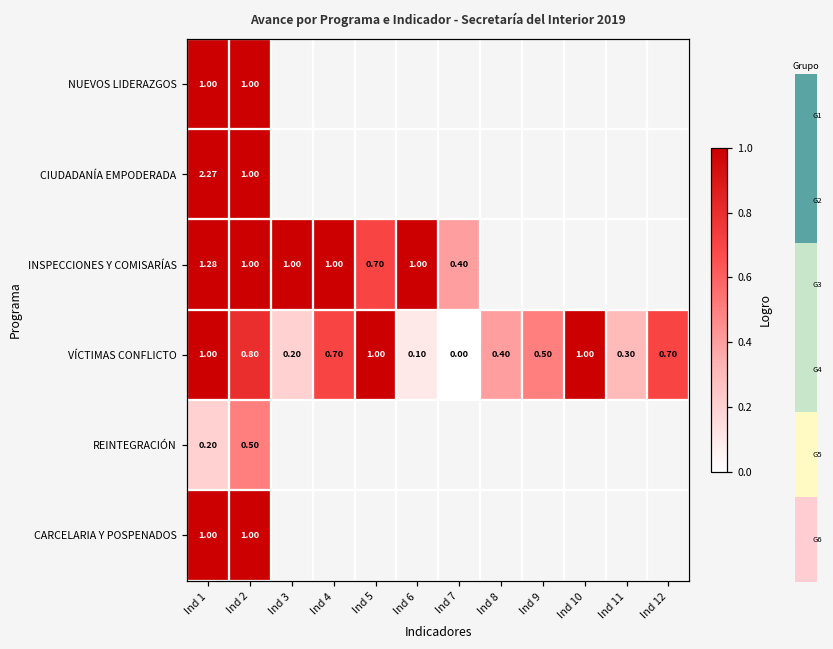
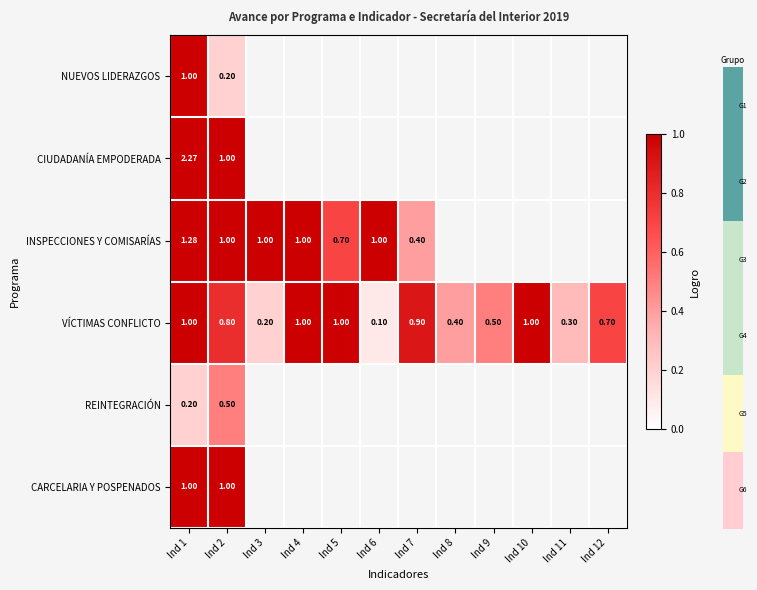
Avance por Programa e Indicador - Secretaría del Interior 2019, NUEVOS LIDERAZGOS, Ind 2: 1.00 -> 0.20
Avance por Programa e Indicador - Secretaría del Interior 2019, VÍCTIMAS CONFLICTO, Ind 4: 0.70 -> 1.00
Avance por Programa e Indicador - Secretaría del Interior 2019, VÍCTIMAS CONFLICTO, Ind 7: 0.00 -> 0.90
